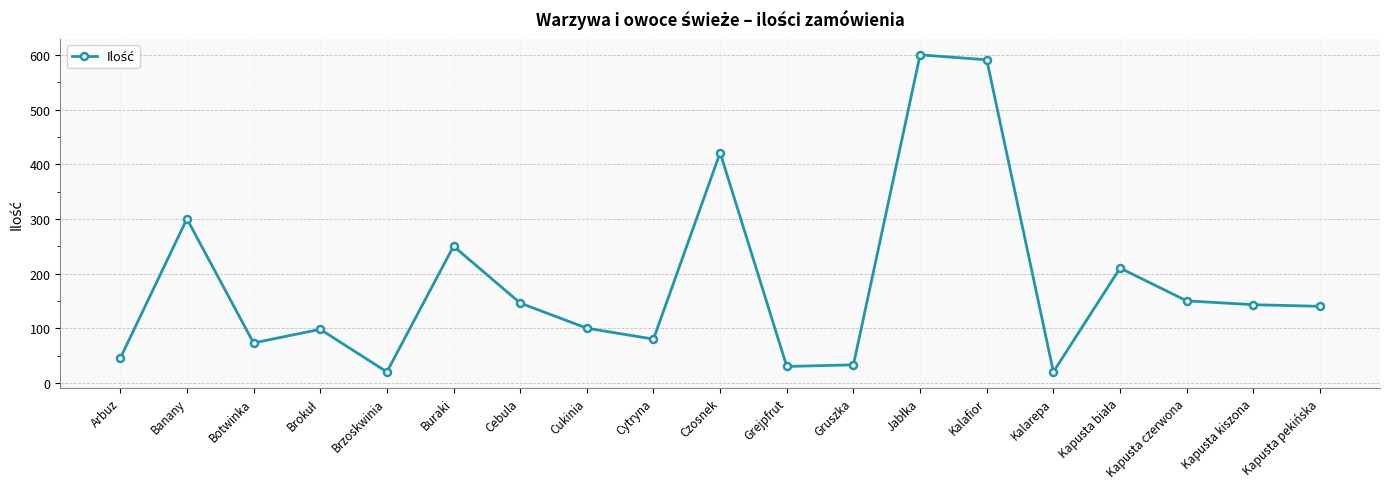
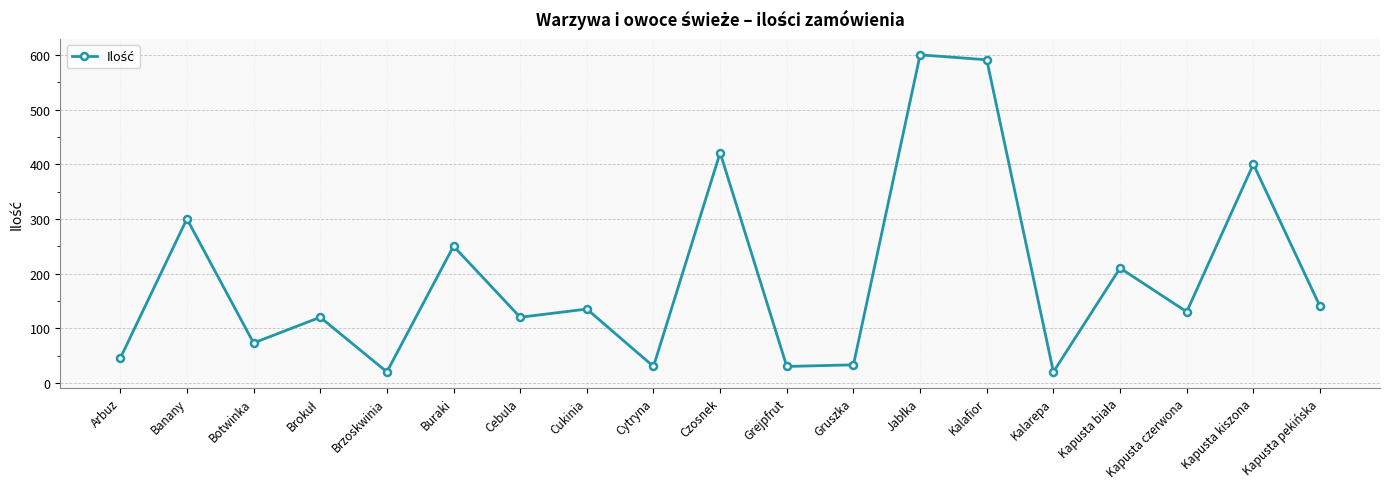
Brokuł: 100 -> 120
Cebula: 150 -> 120
Cukinia: 100 -> 140
Cytryna: 80 -> 30
Kapusta czerwona: 150 -> 130
Kapusta kiszona: 140 -> 400
